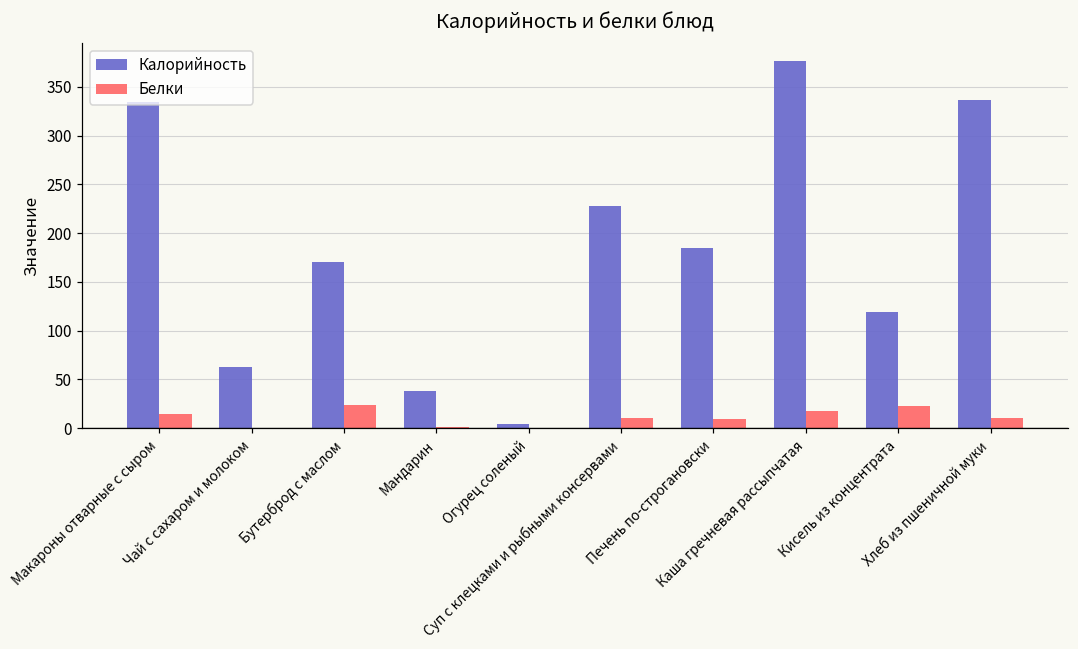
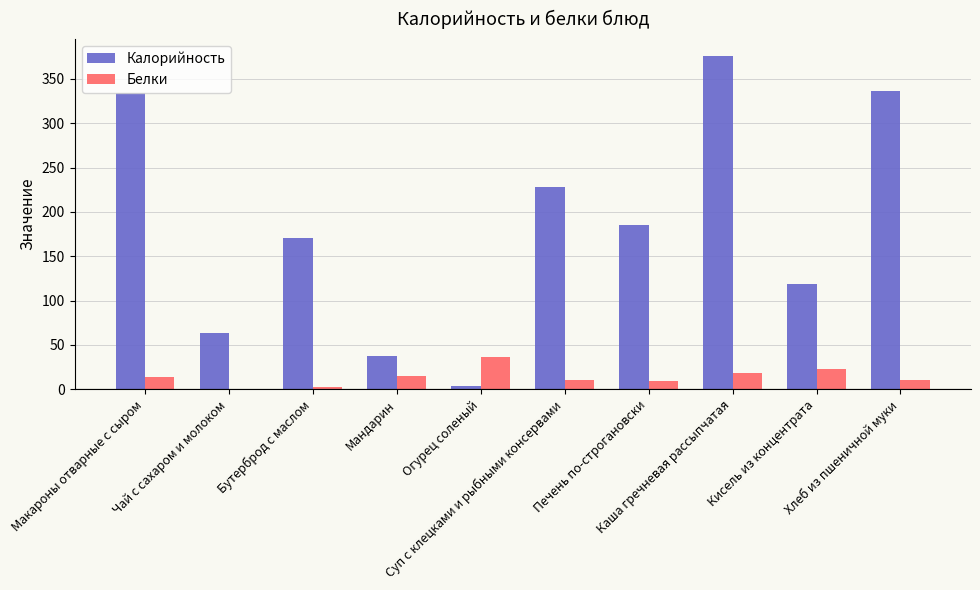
Белки, Бутерброд с маслом: 20 -> 0
Белки, Мандарин: 0 -> 20
Белки, Огурец соленый: 0 -> 40
